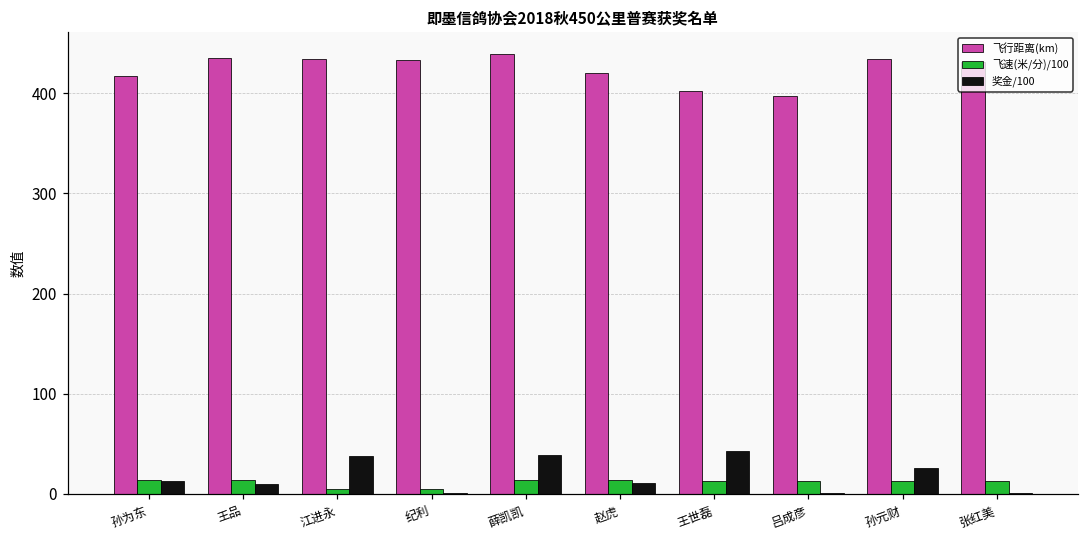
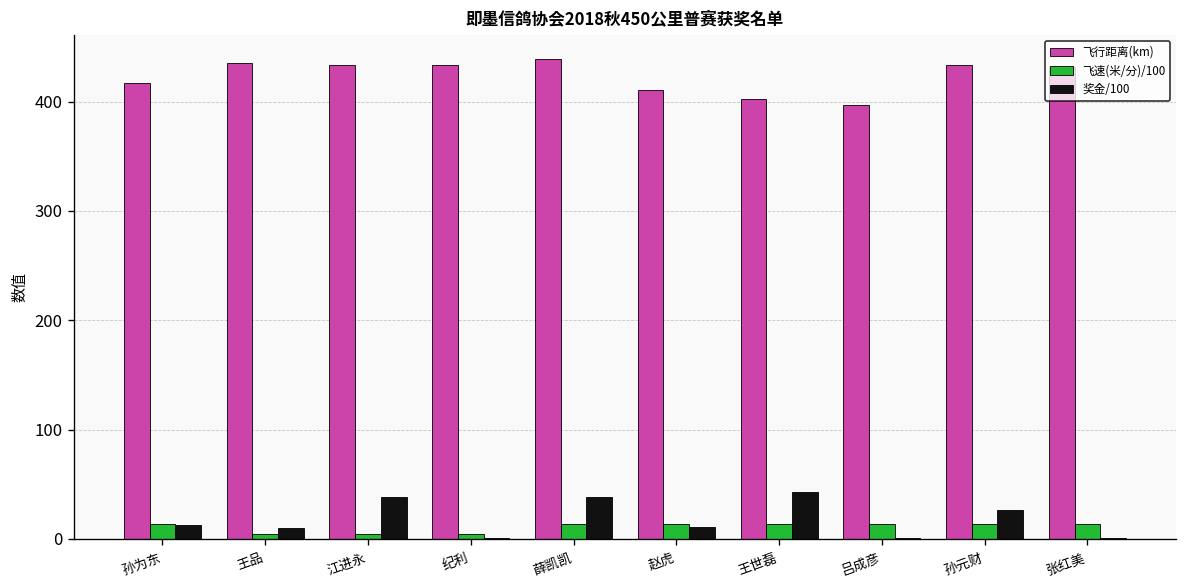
飞速(米/分)/100, 王品: 10 -> 0
飞行距离(km), 赵虎: 420 -> 410
